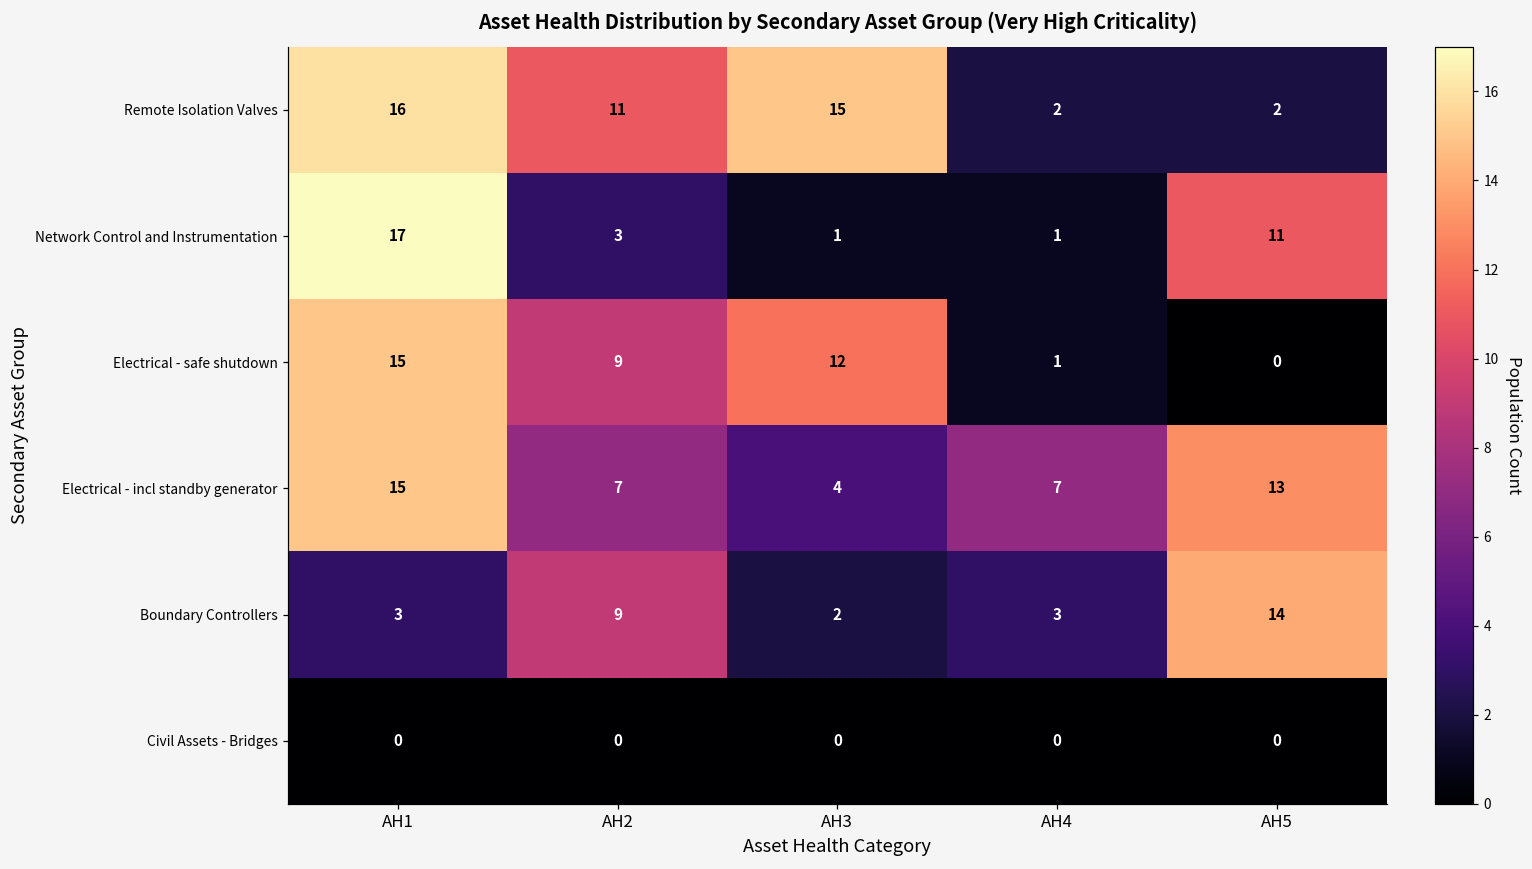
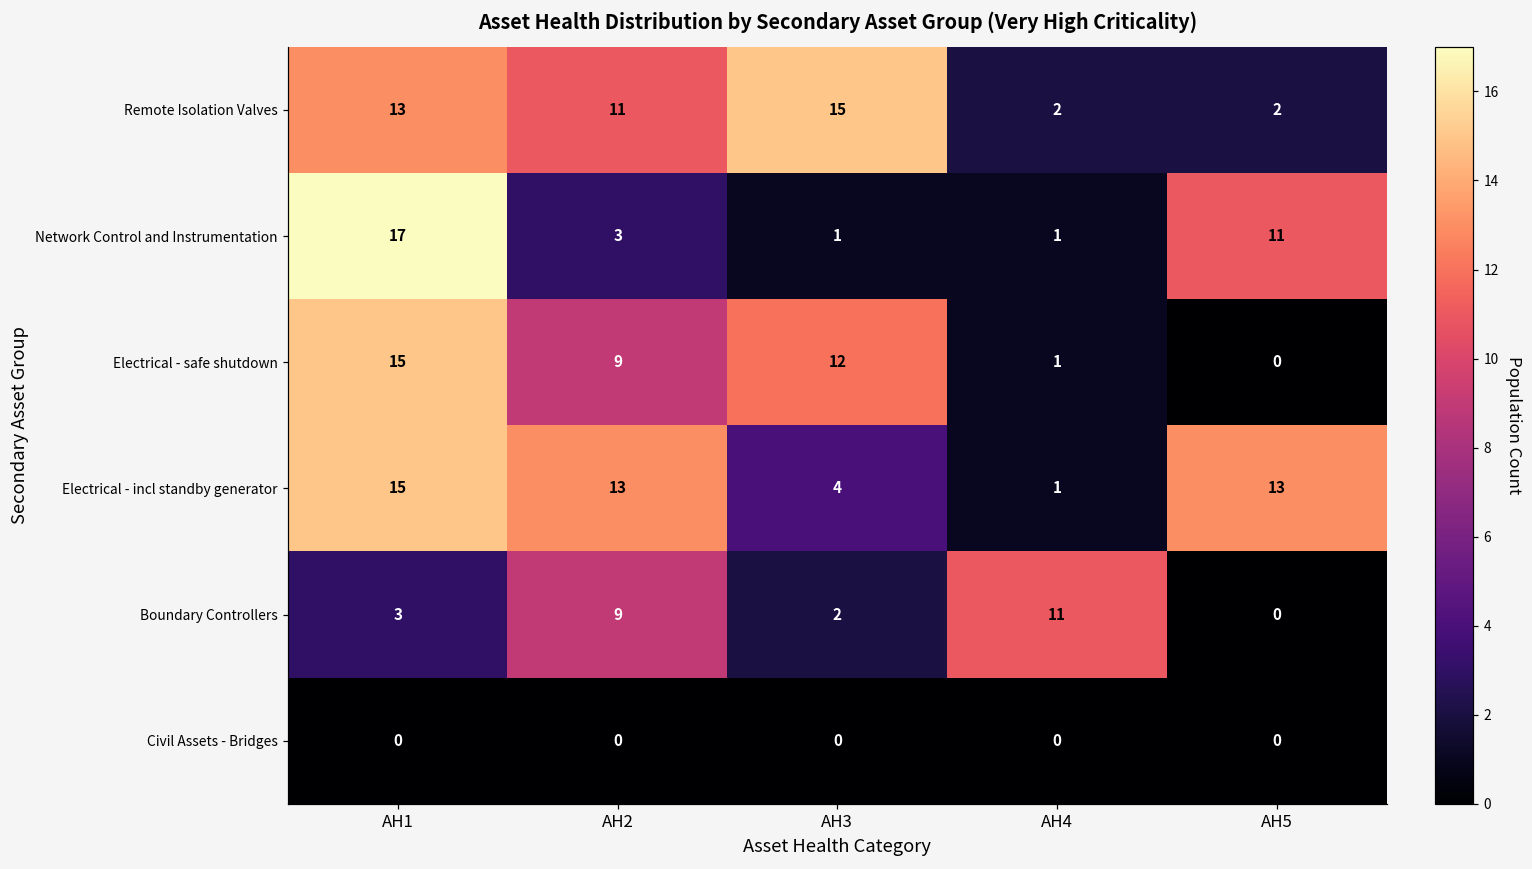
Remote Isolation Valves, AH1: 16 -> 13
Electrical - incl standby generator, AH2: 7 -> 13
Electrical - incl standby generator, AH4: 7 -> 1
Boundary Controllers, AH4: 3 -> 11
Boundary Controllers, AH5: 14 -> 0
